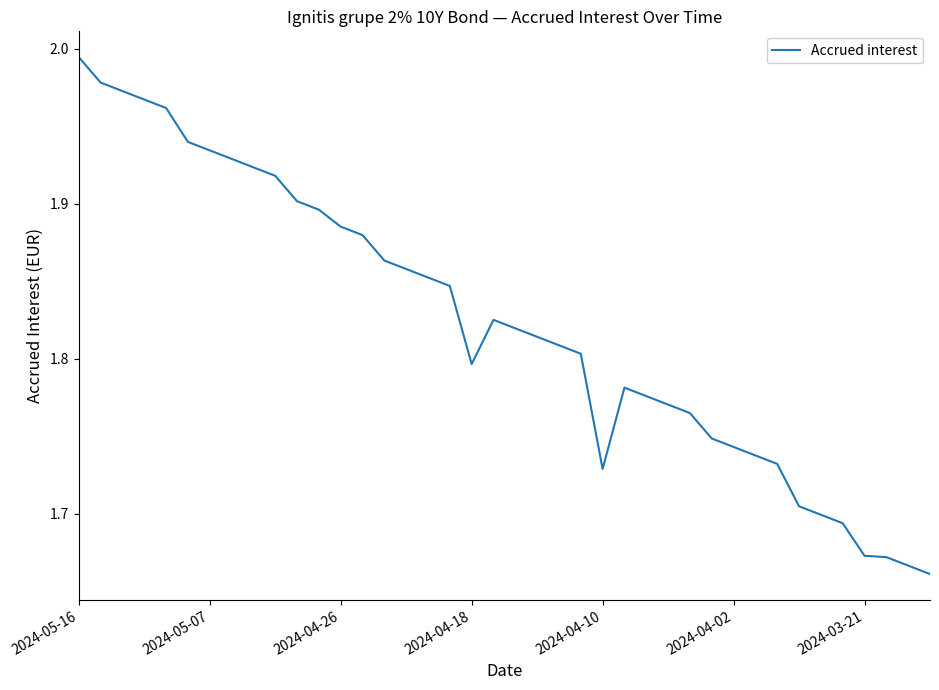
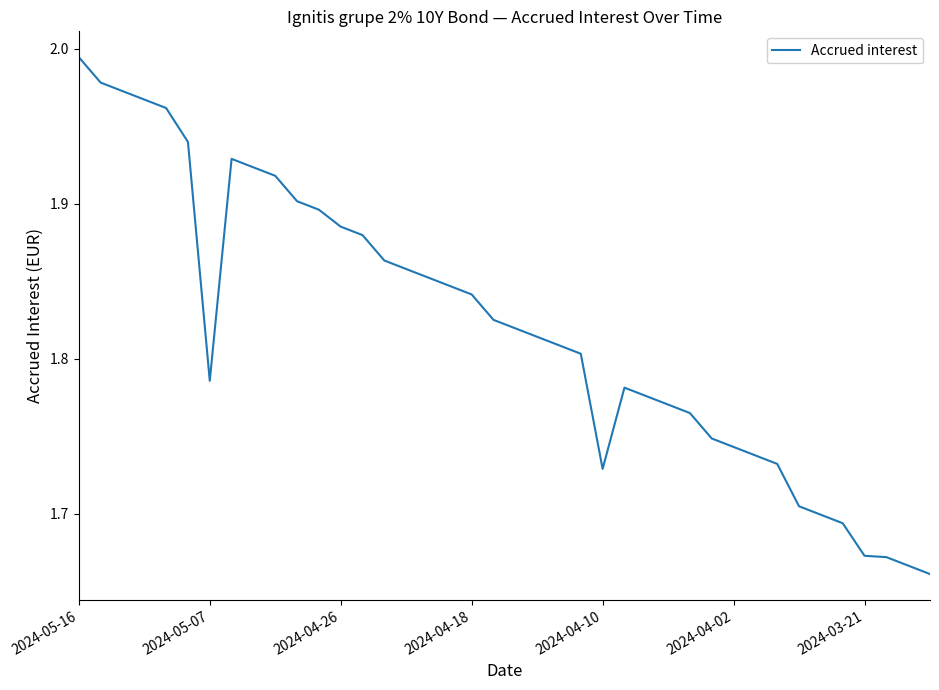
2024-05-07: 1.934 -> 1.786
2024-04-18: 1.797 -> 1.842
